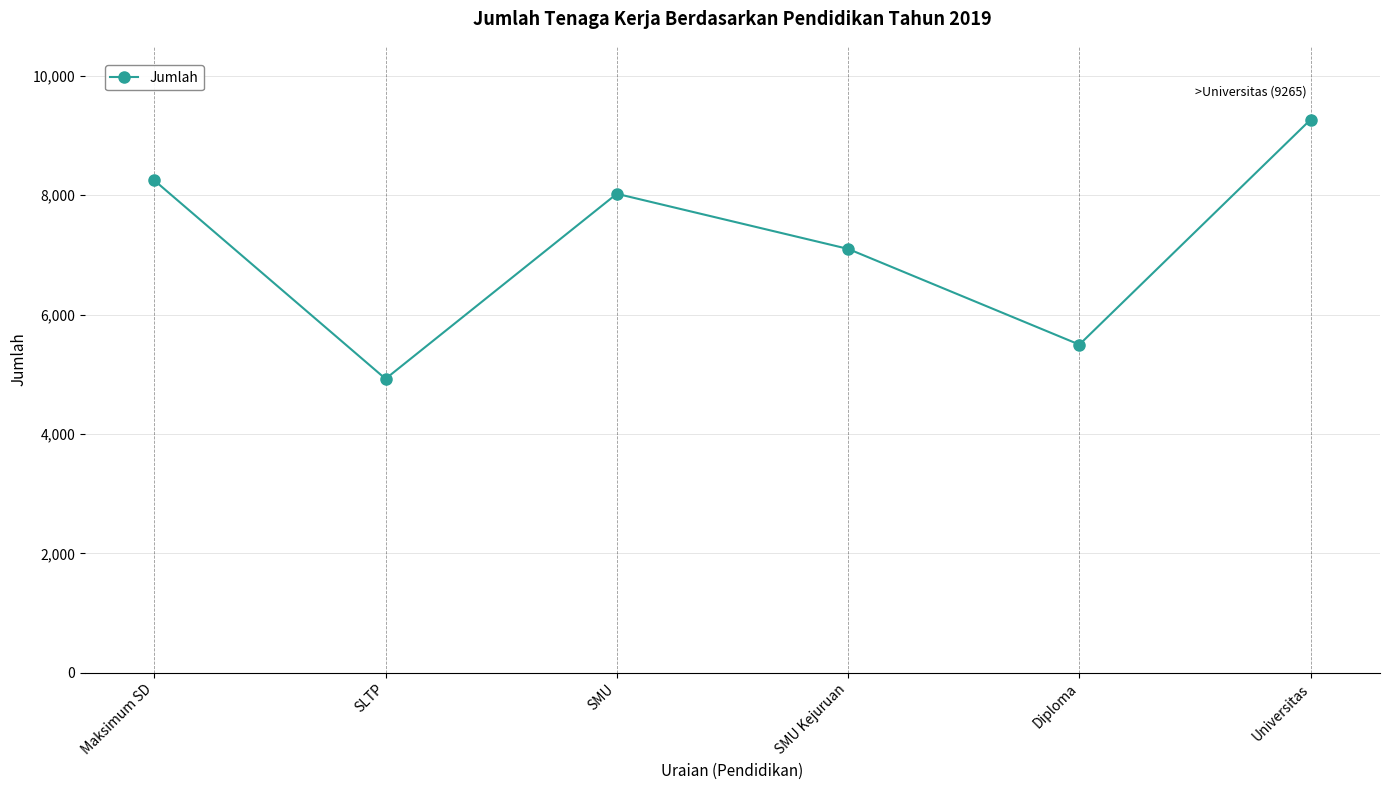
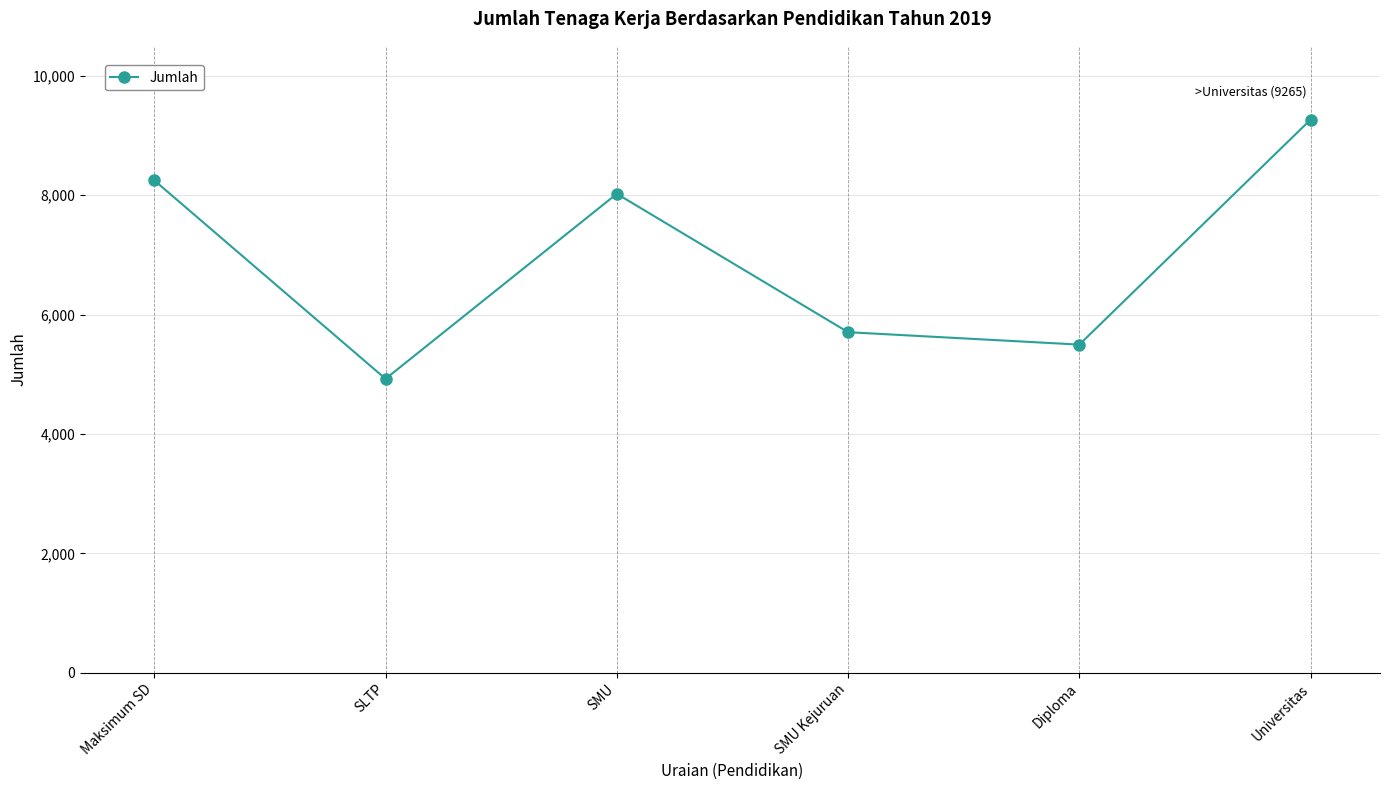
SMU Kejuruan: 7,100 -> 5,700
